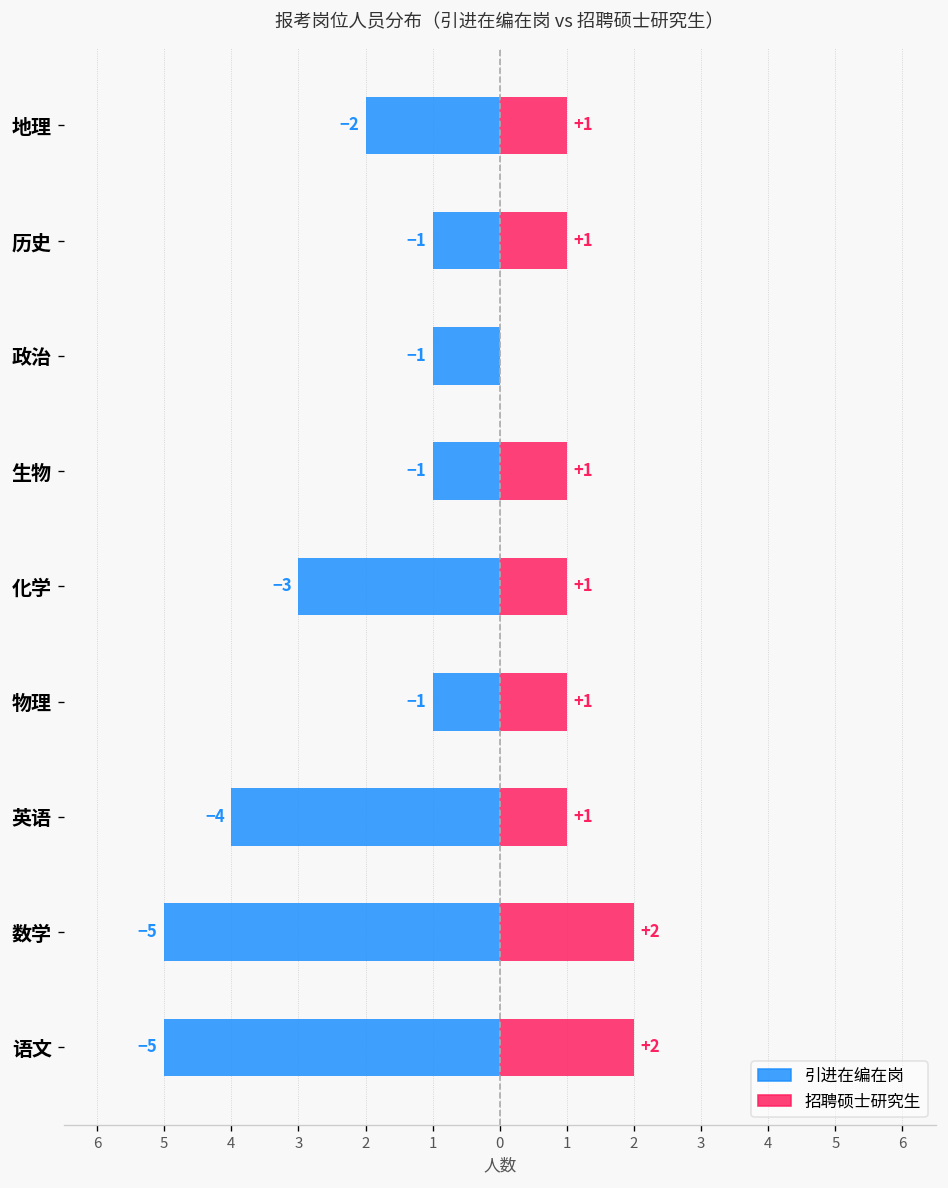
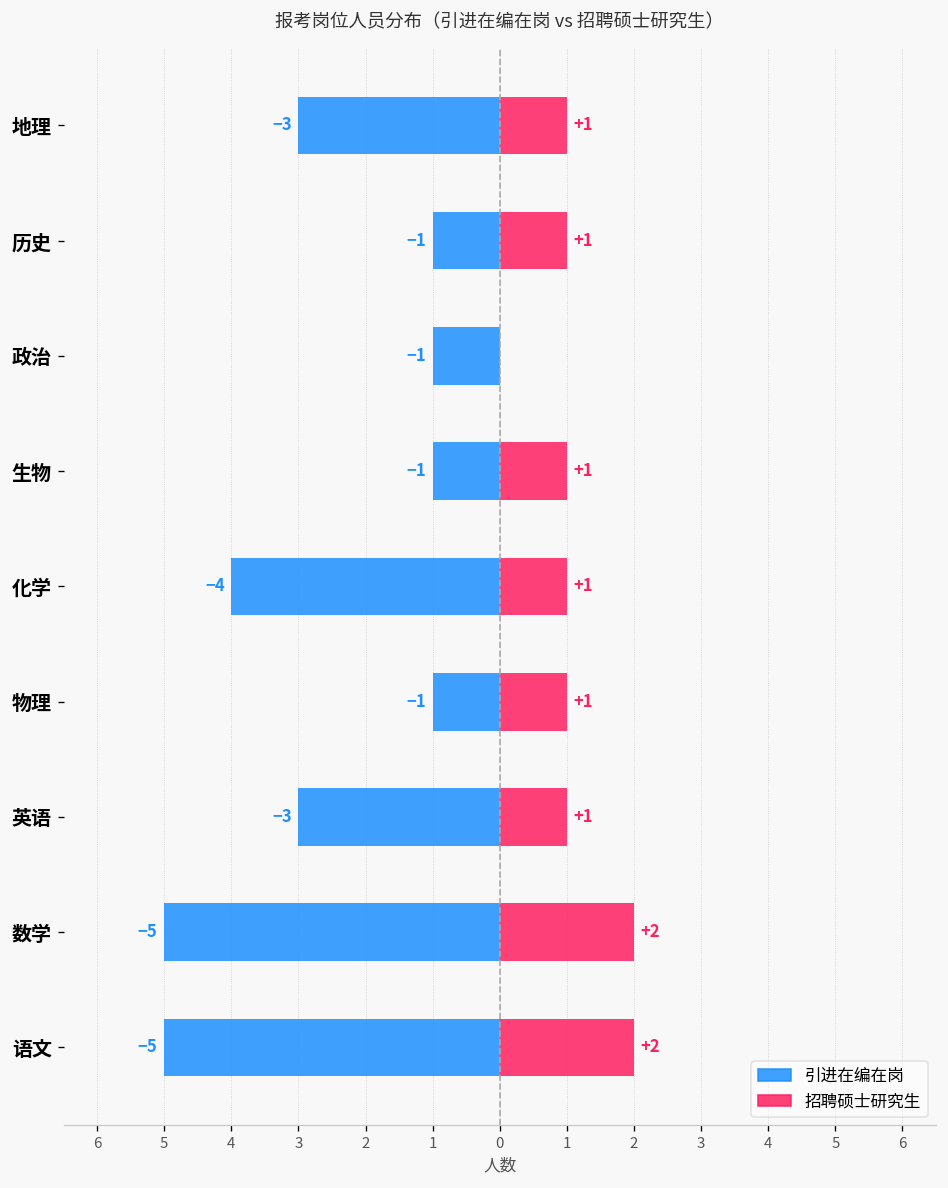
引进在编在岗, 地理: -2 -> -3
引进在编在岗, 化学: -3 -> -4
引进在编在岗, 英语: -4 -> -3
